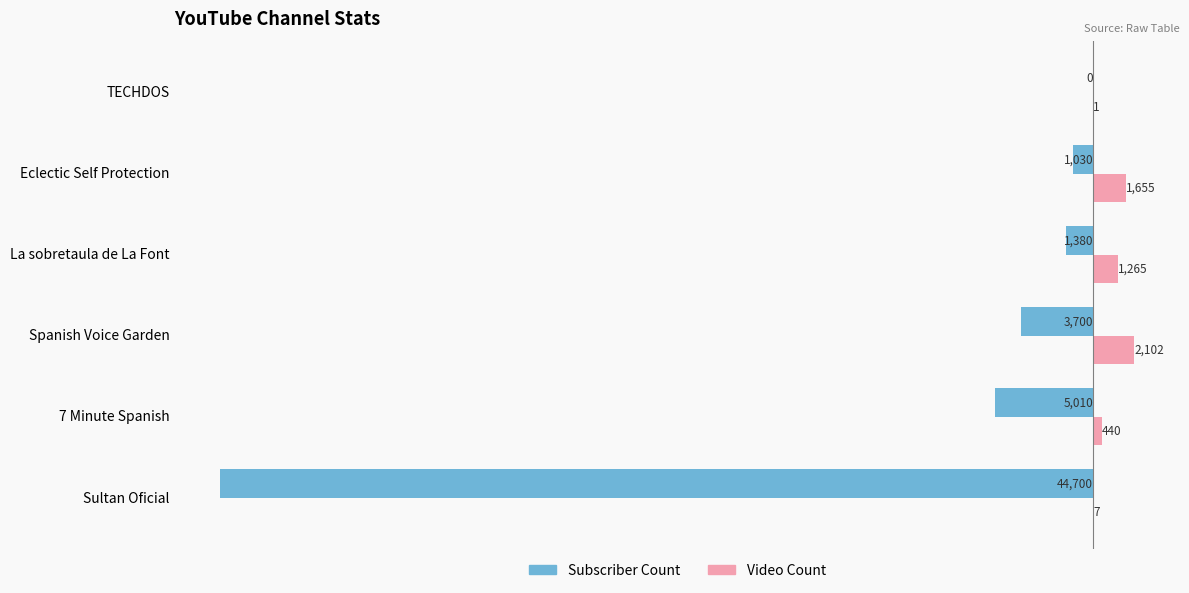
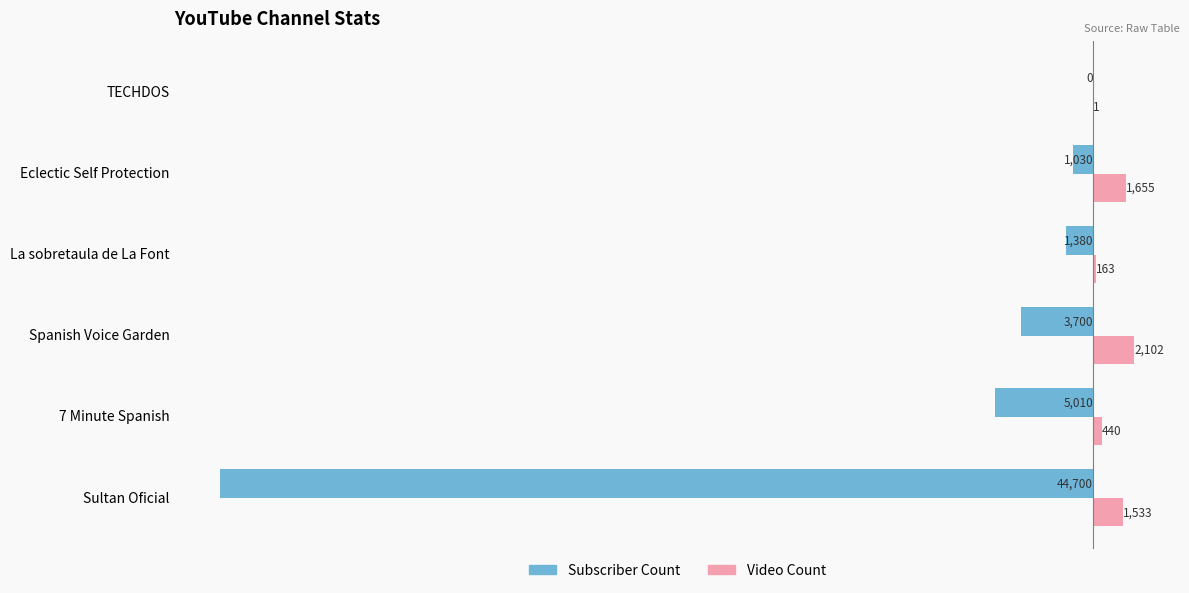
Video Count, La sobretaula de La Font: 1,265 -> 163
Video Count, Sultan Oficial: 7 -> 1,533
